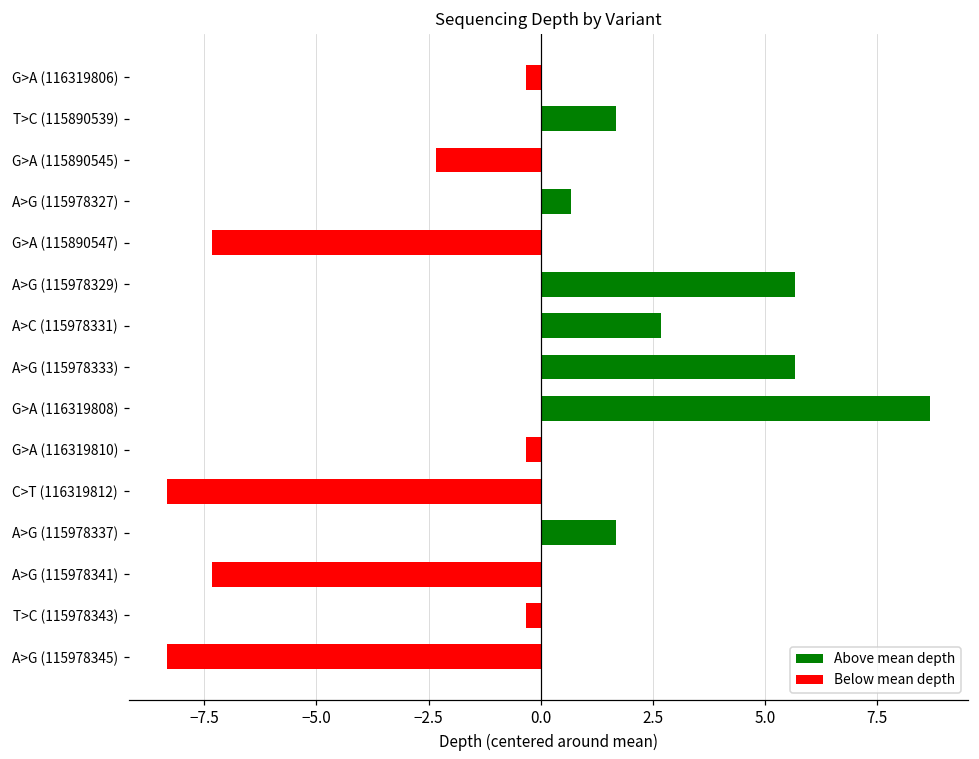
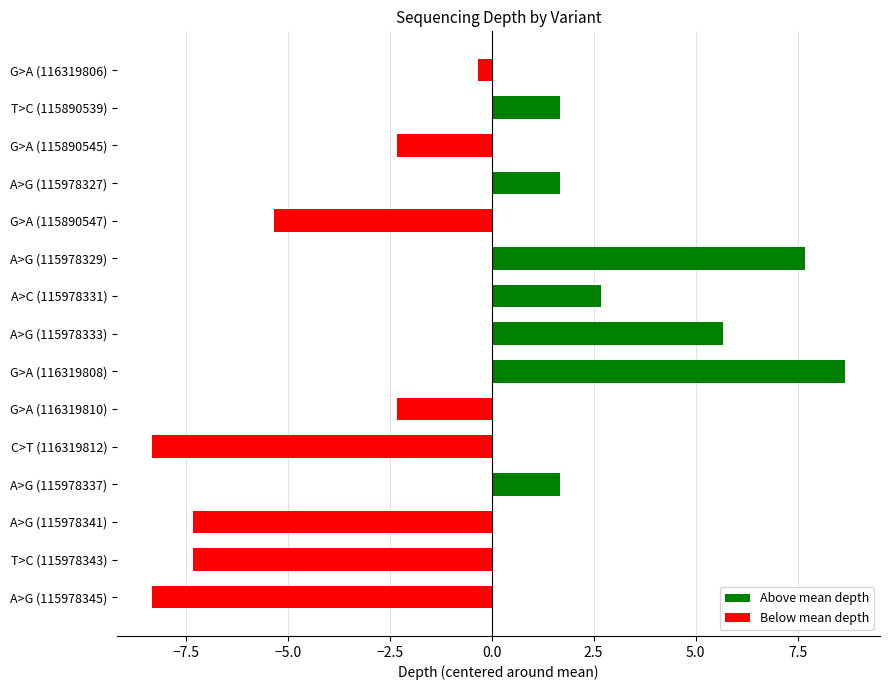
A>G (115978327): 0.7 -> 1.7
G>A (115890547): -7.3 -> -5.3
A>G (115978329): 5.7 -> 7.7
G>A (116319810): -0.3 -> -2.3
T>C (115978343): -0.3 -> -7.3
